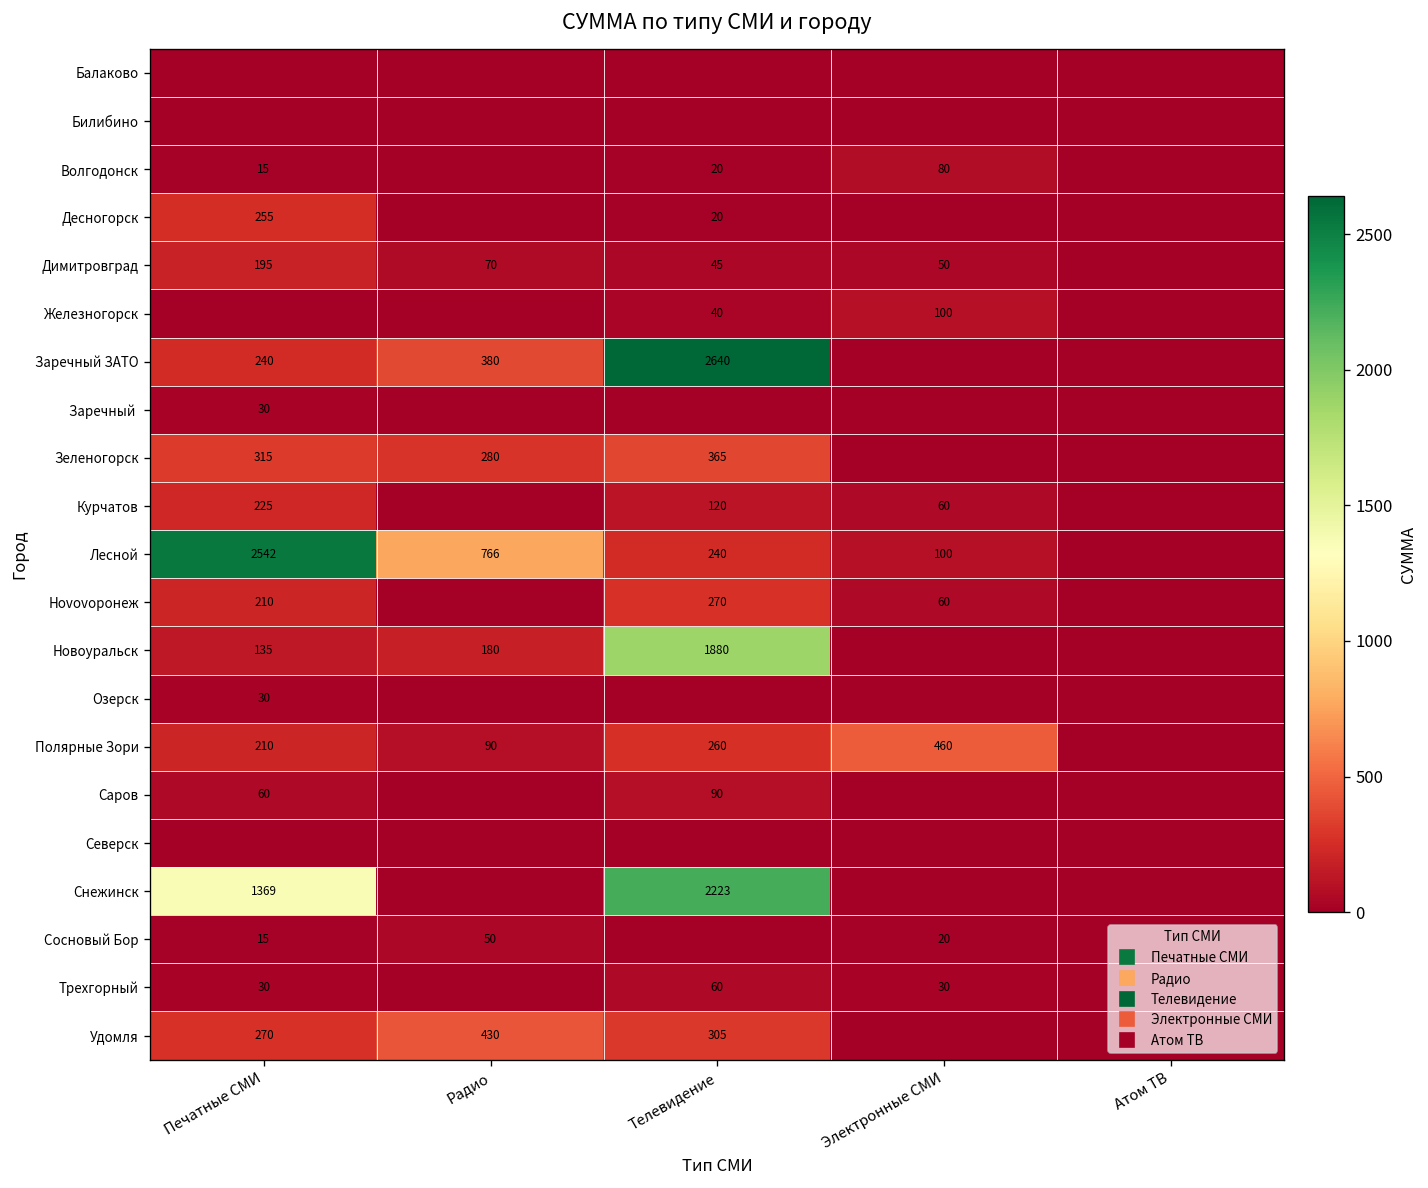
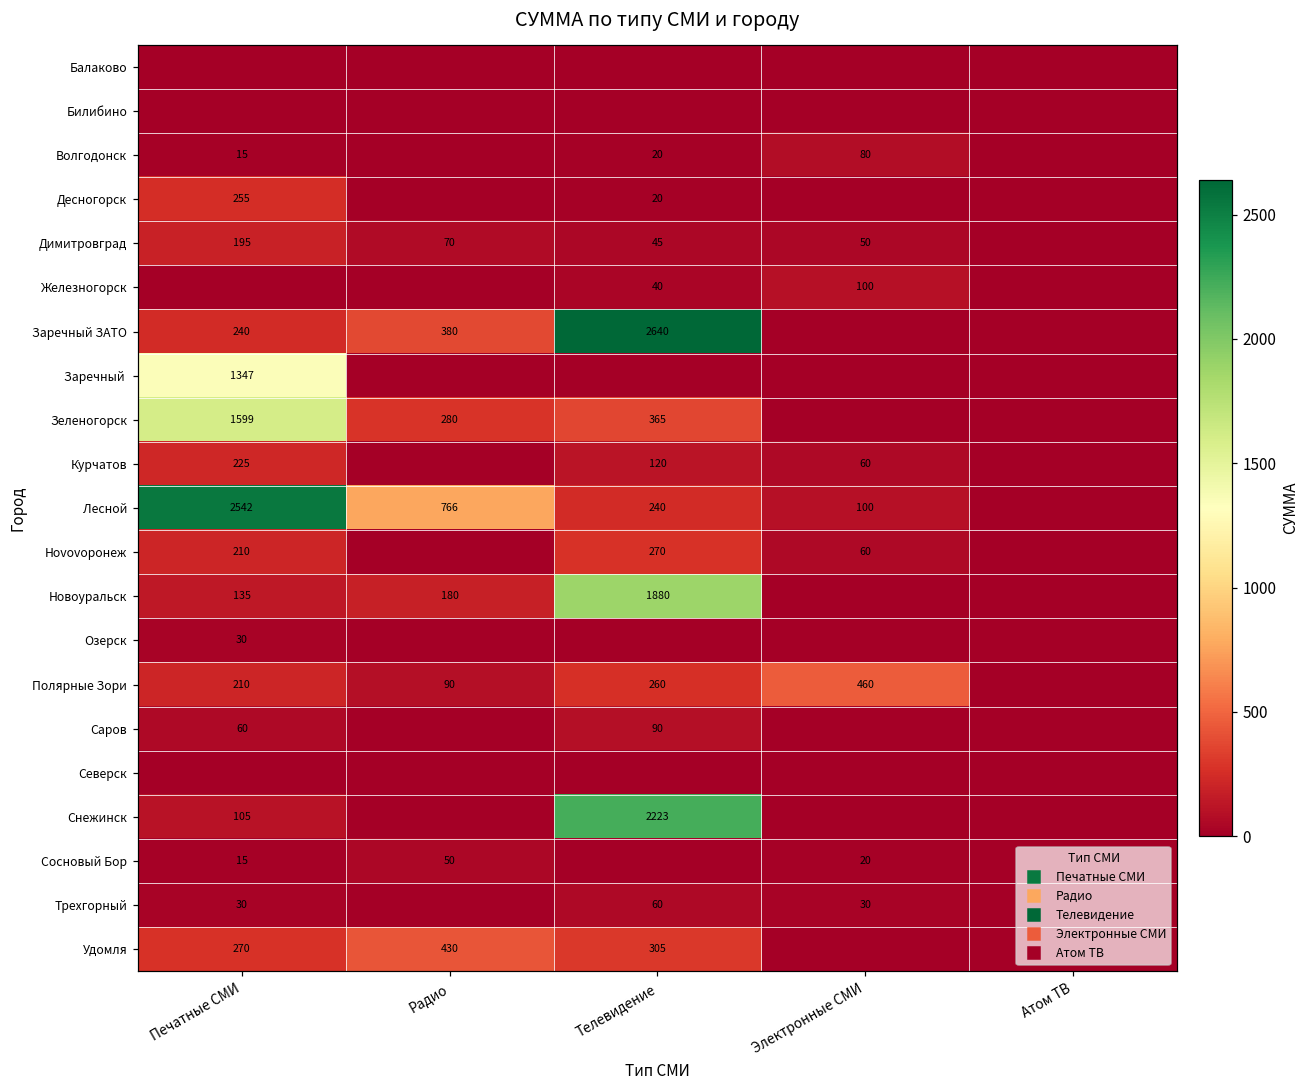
Заречный, Печатные СМИ: 30 -> 1347
Зеленогорск, Печатные СМИ: 315 -> 1599
Снежинск, Печатные СМИ: 1369 -> 105
